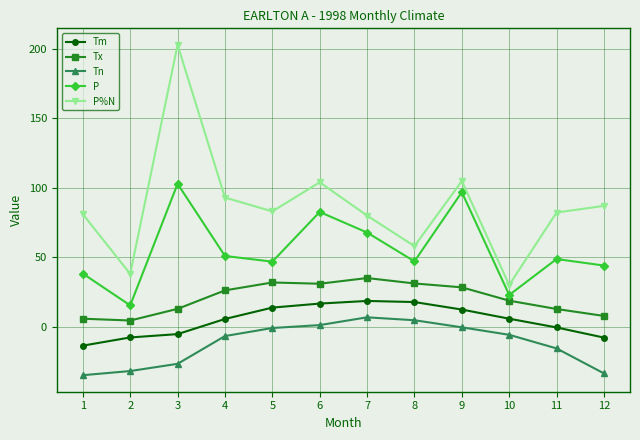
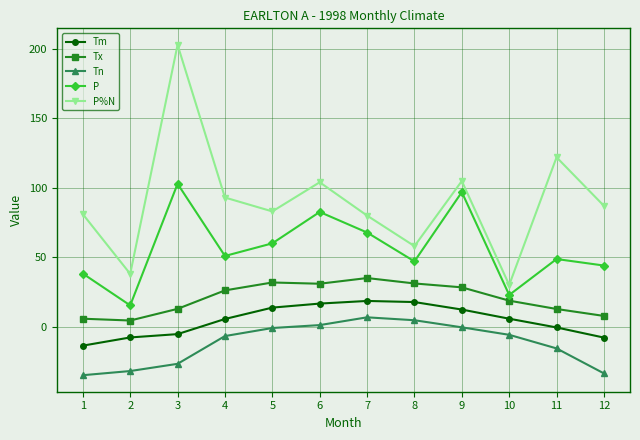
P, 5: 47 -> 60
P%N, 11: 82 -> 122
